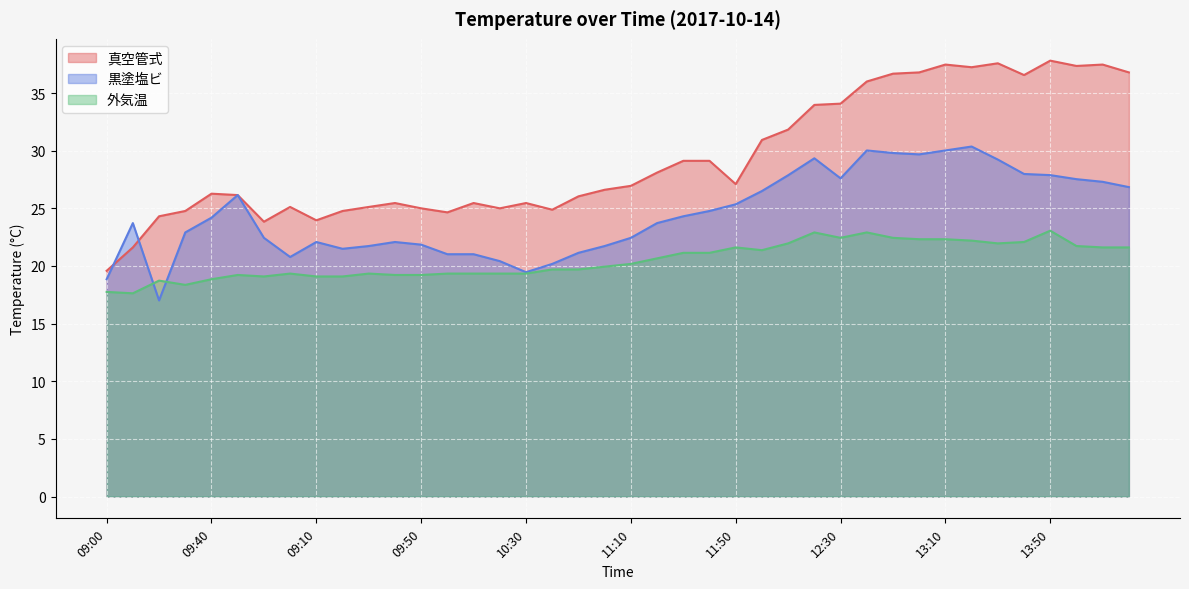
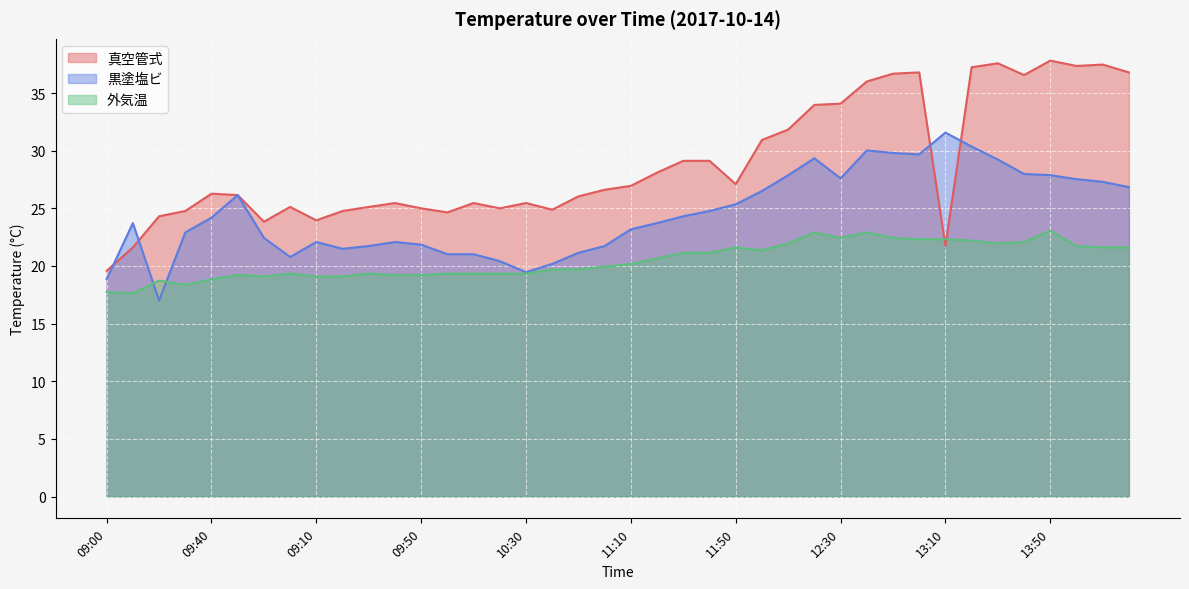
黒塗塩ビ, 11:10: 22.4 -> 23.2
真空管式, 13:10: 37.5 -> 21.7
黒塗塩ビ, 13:10: 30.0 -> 31.6
